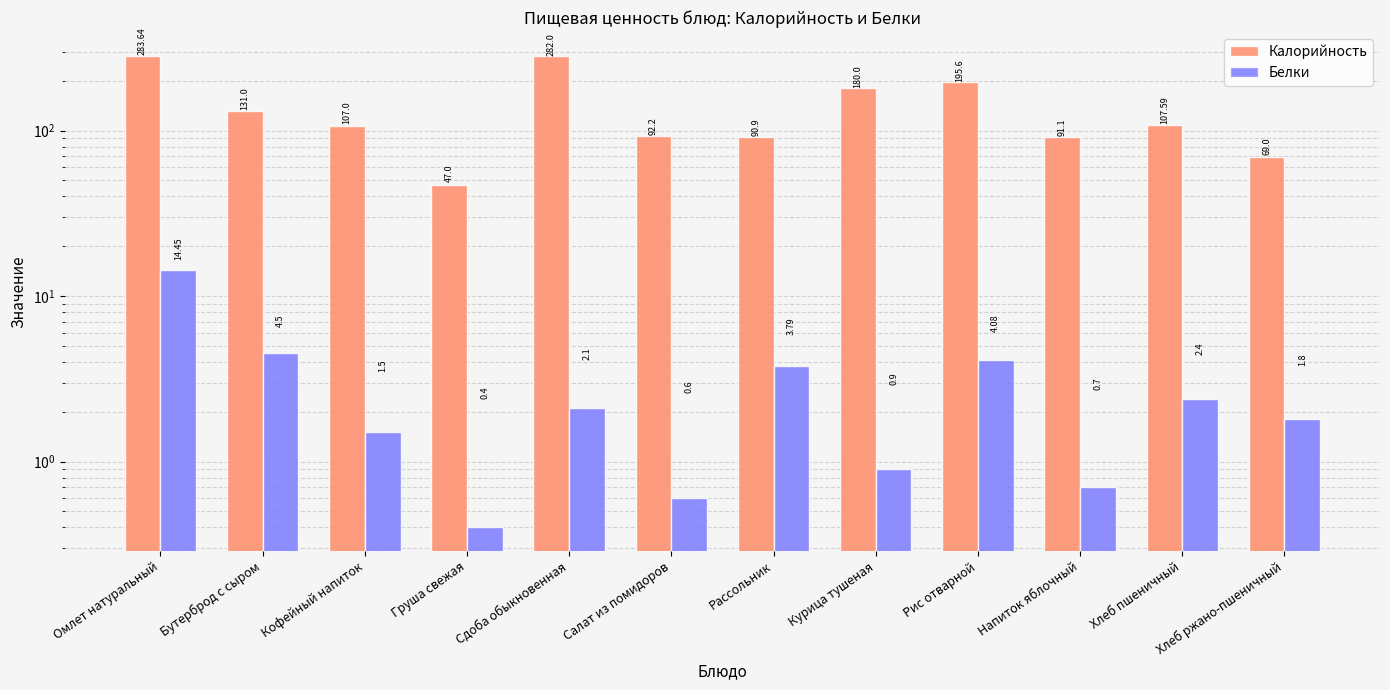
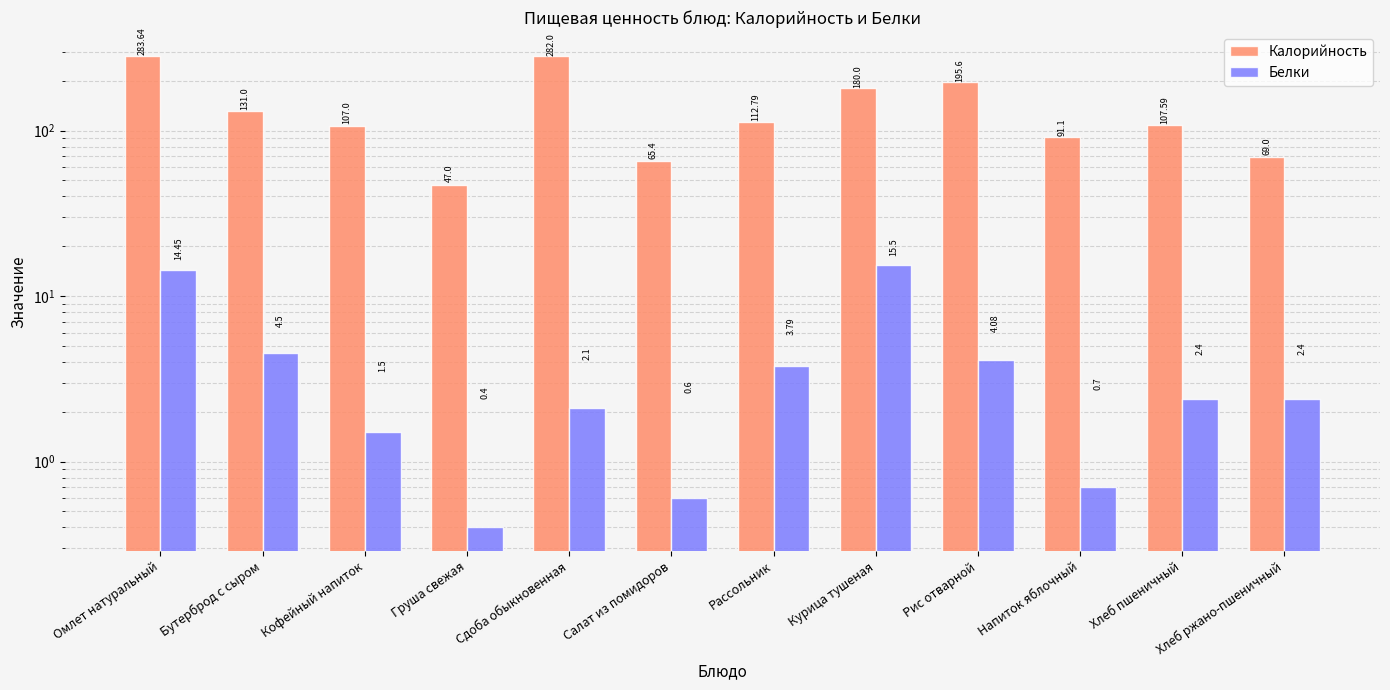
Калорийность, Салат из помидоров: 92.2 -> 65.4
Калорийность, Рассольник: 90.9 -> 112.79
Белки, Курица тушеная: 0.9 -> 15.5
Белки, Хлеб ржано-пшеничный: 1.8 -> 2.4
